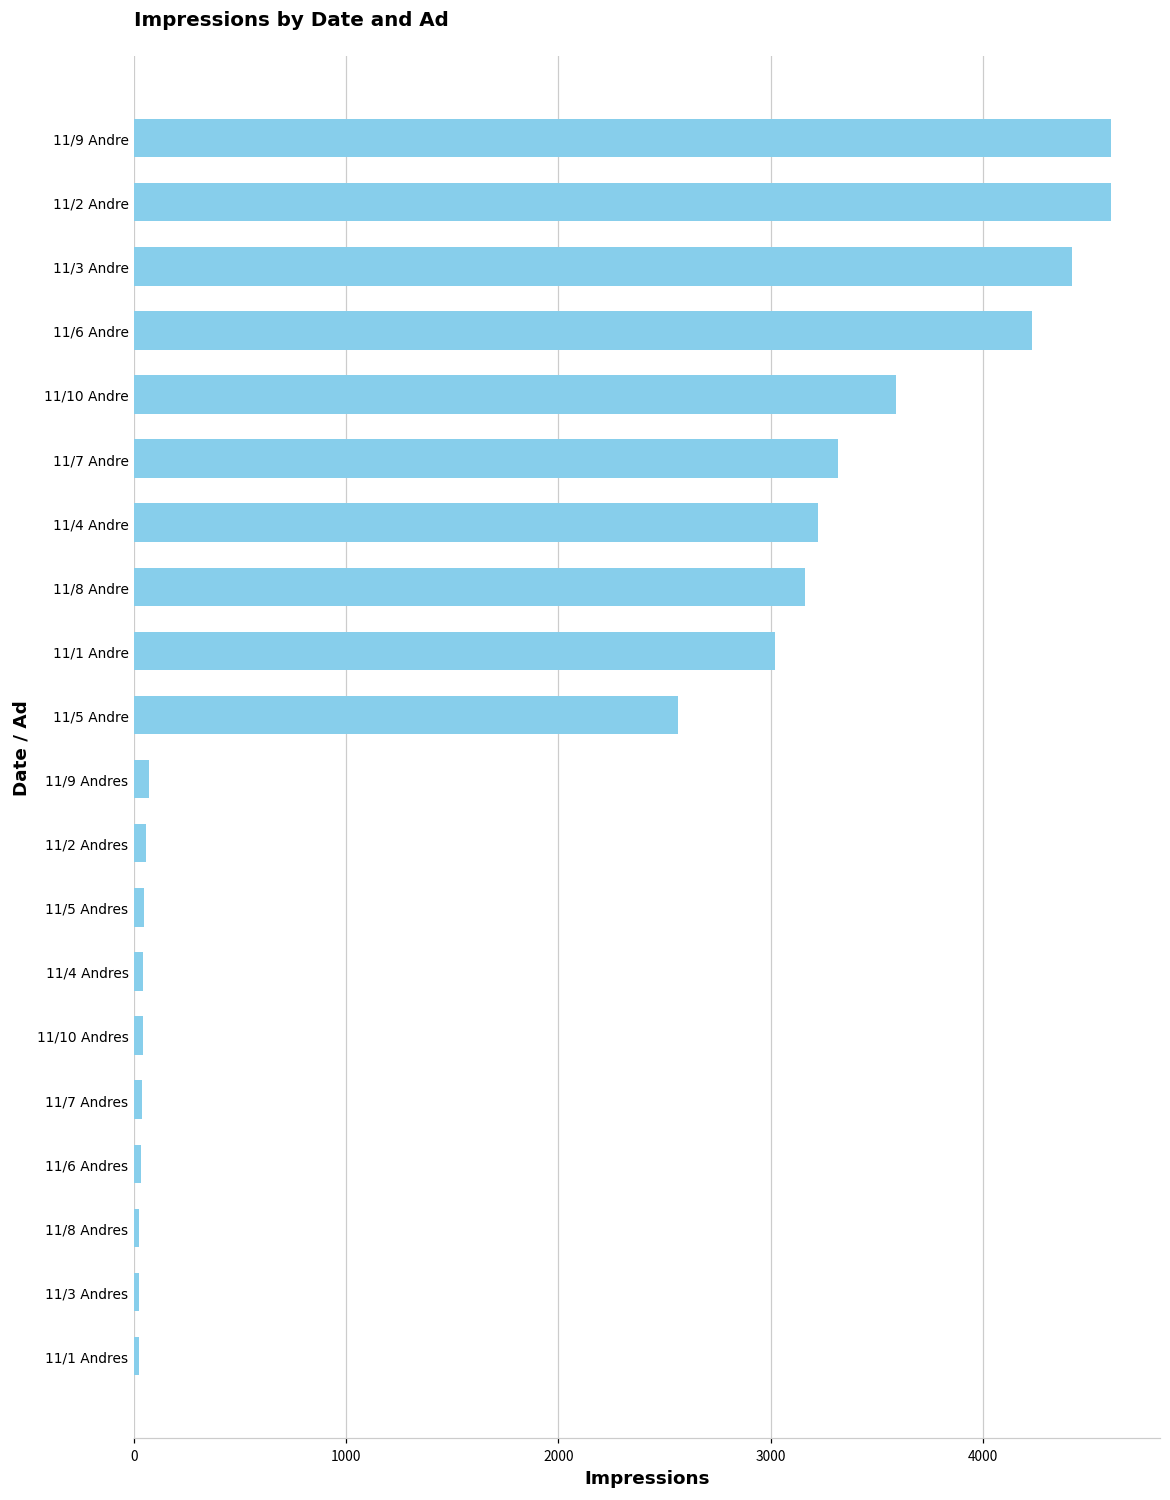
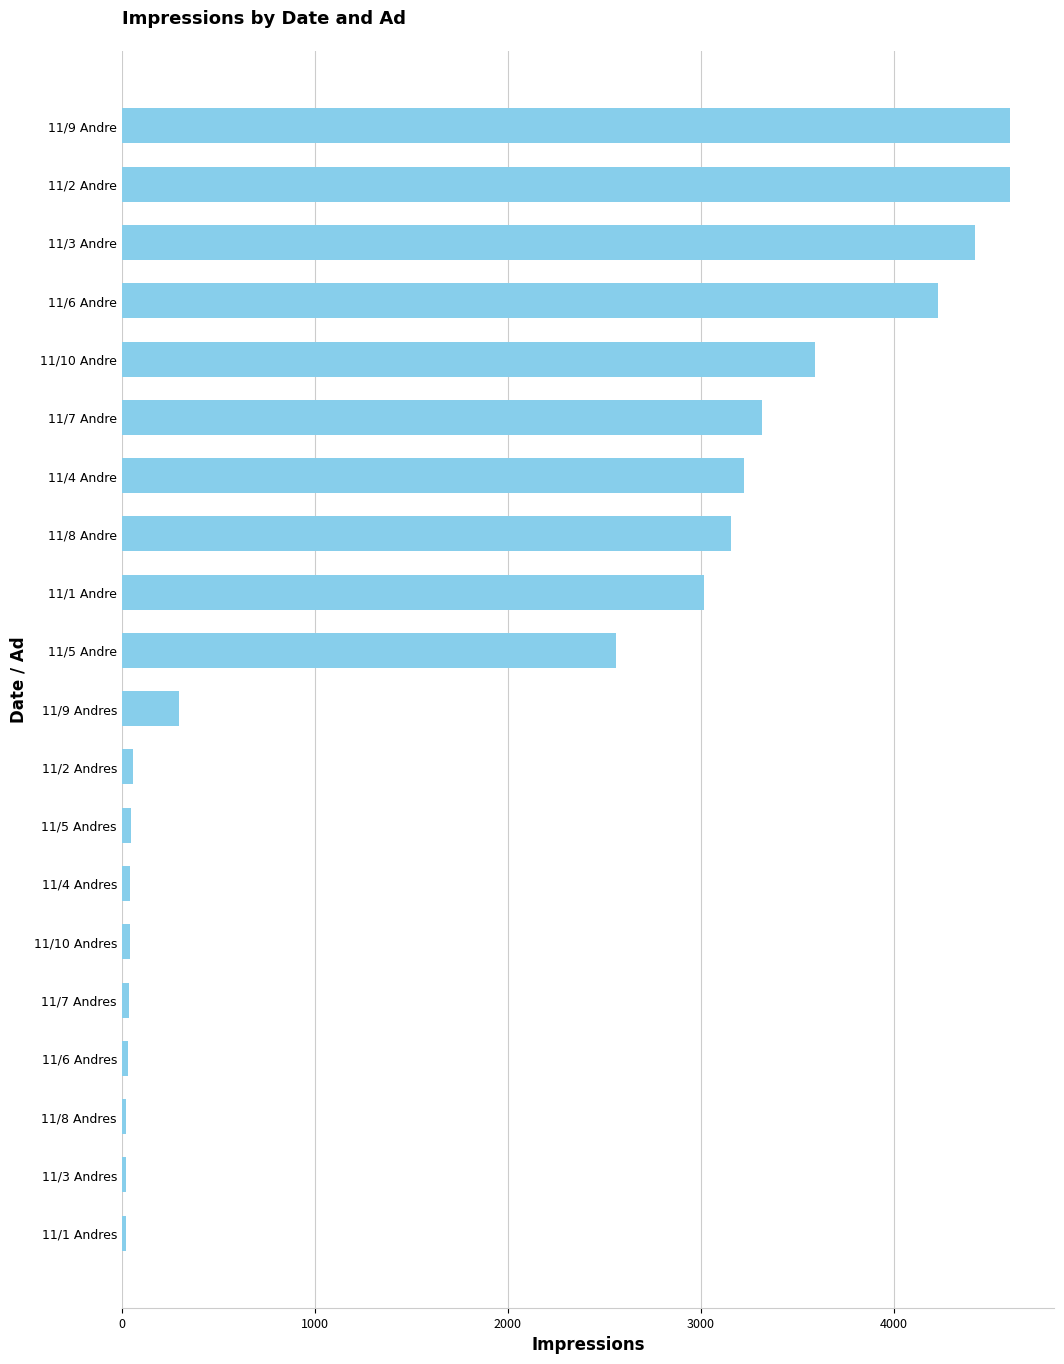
11/9 Andres: 70 -> 300
